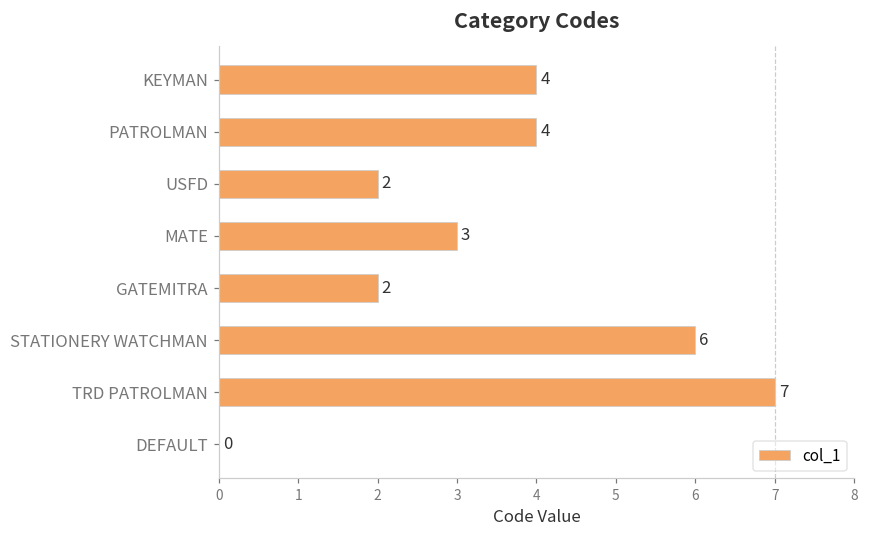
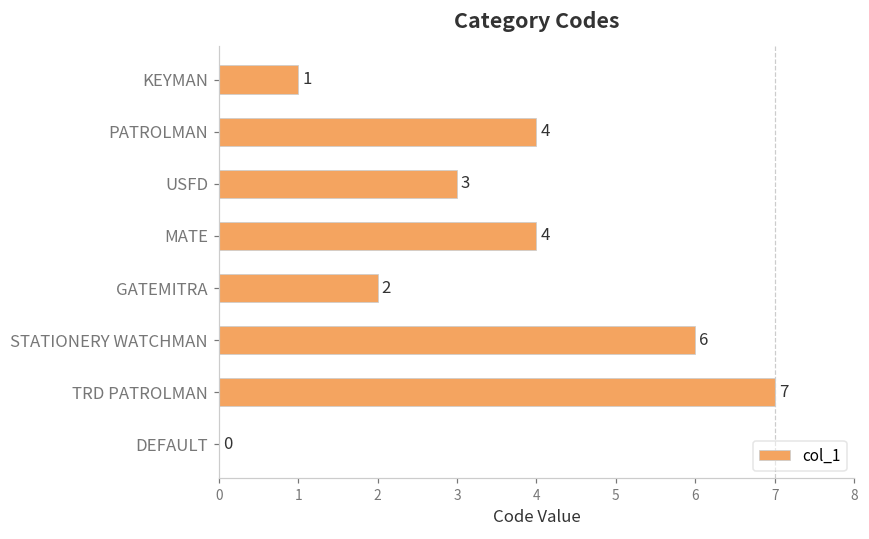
KEYMAN: 4 -> 1
USFD: 2 -> 3
MATE: 3 -> 4
